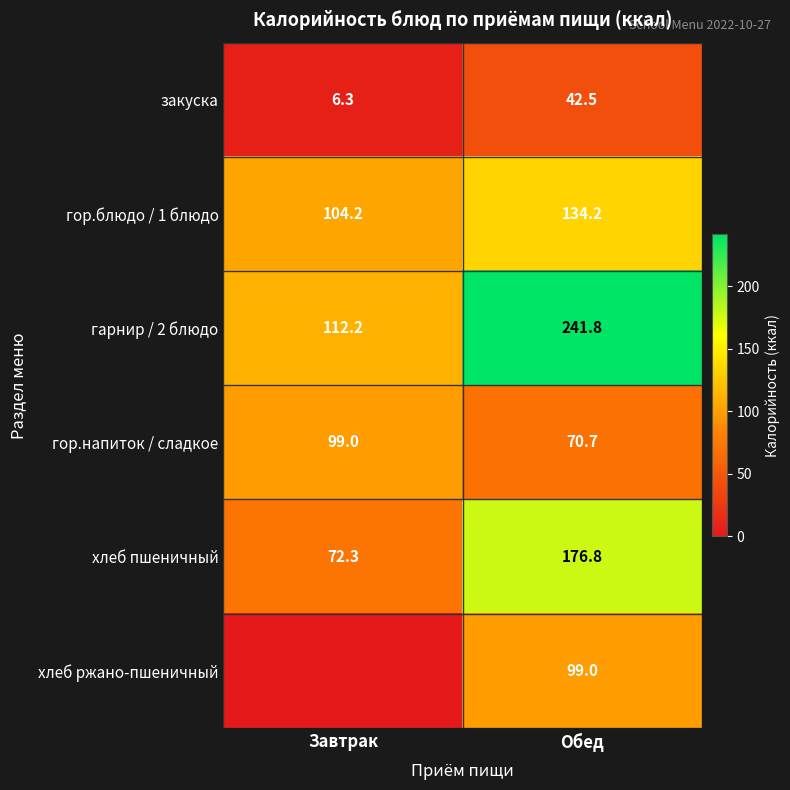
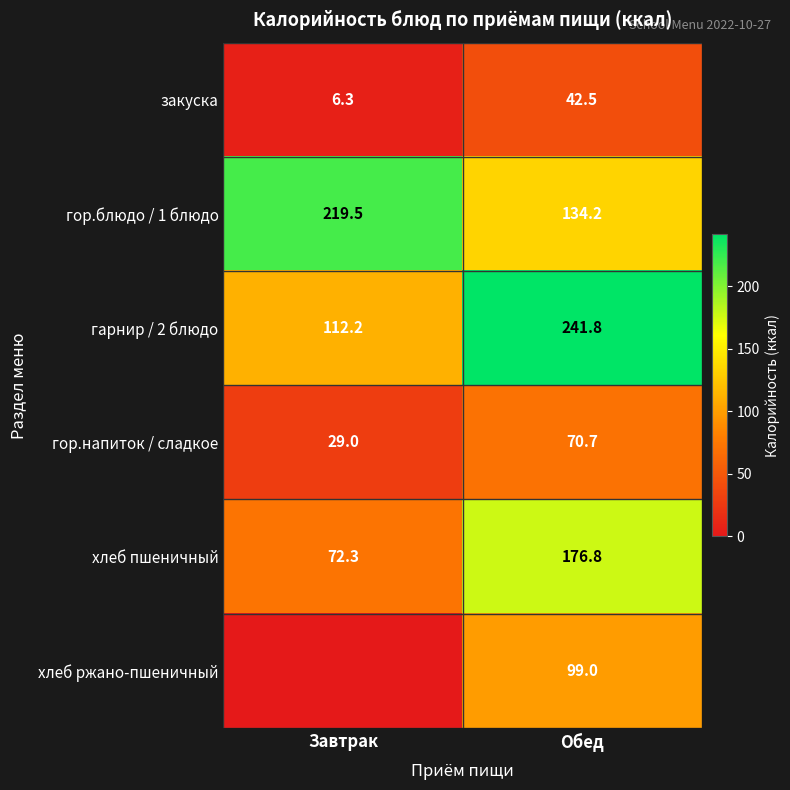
гор.блюдо / 1 блюдо, Завтрак: 104.2 -> 219.5
гор.напиток / сладкое, Завтрак: 99.0 -> 29.0
